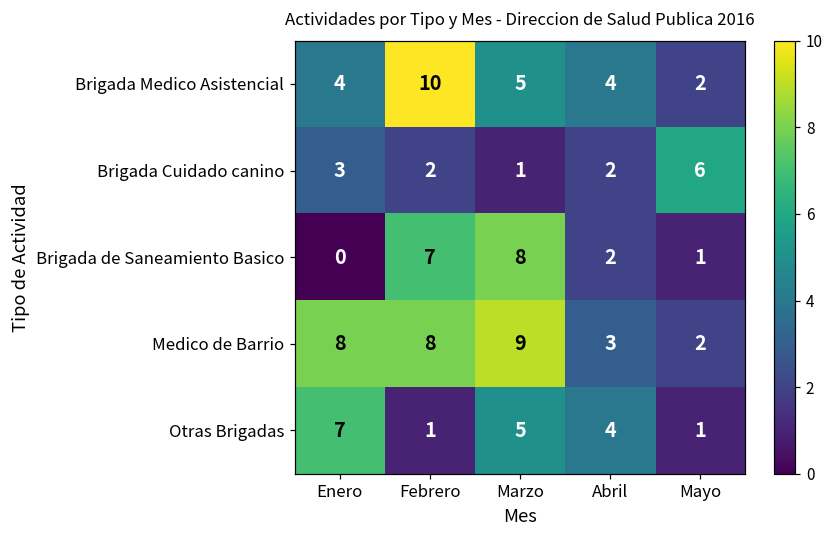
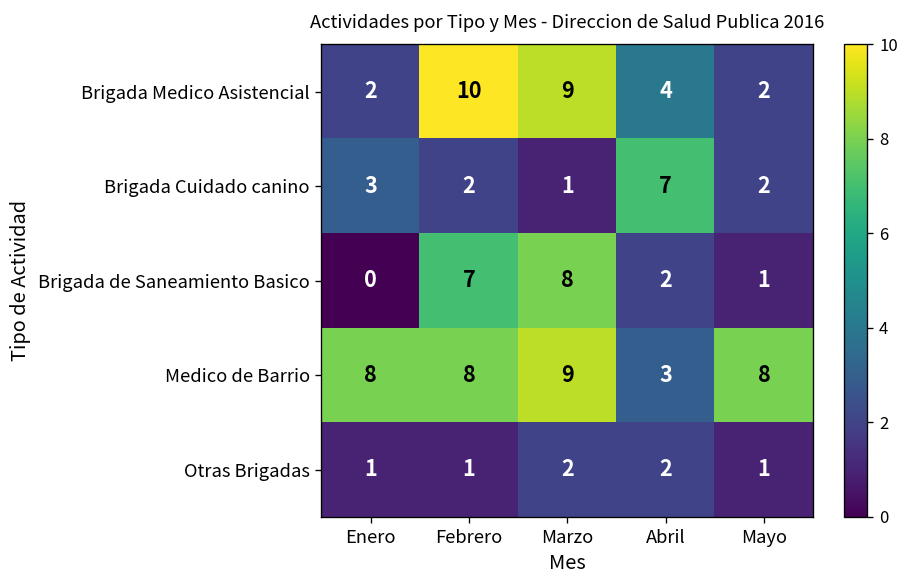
Brigada Medico Asistencial, Enero: 4 -> 2
Brigada Medico Asistencial, Marzo: 5 -> 9
Brigada Cuidado canino, Abril: 2 -> 7
Brigada Cuidado canino, Mayo: 6 -> 2
Medico de Barrio, Mayo: 2 -> 8
Otras Brigadas, Enero: 7 -> 1
Otras Brigadas, Marzo: 5 -> 2
Otras Brigadas, Abril: 4 -> 2
